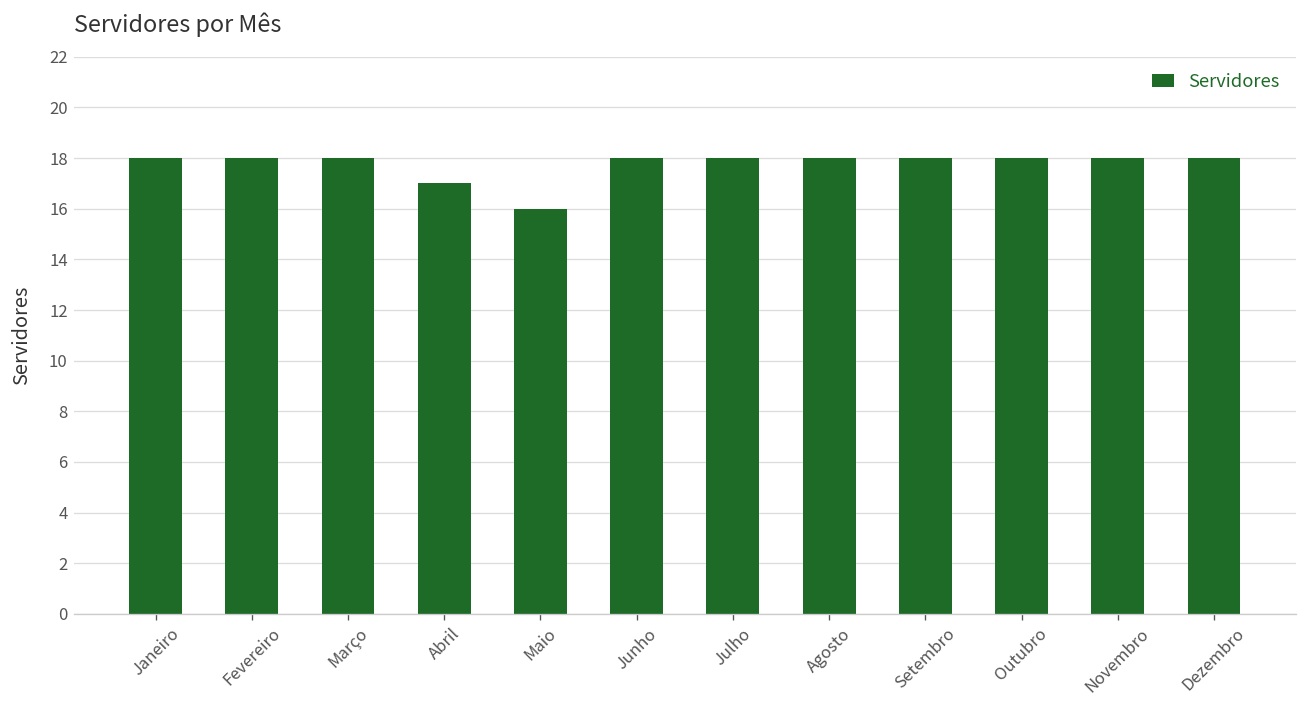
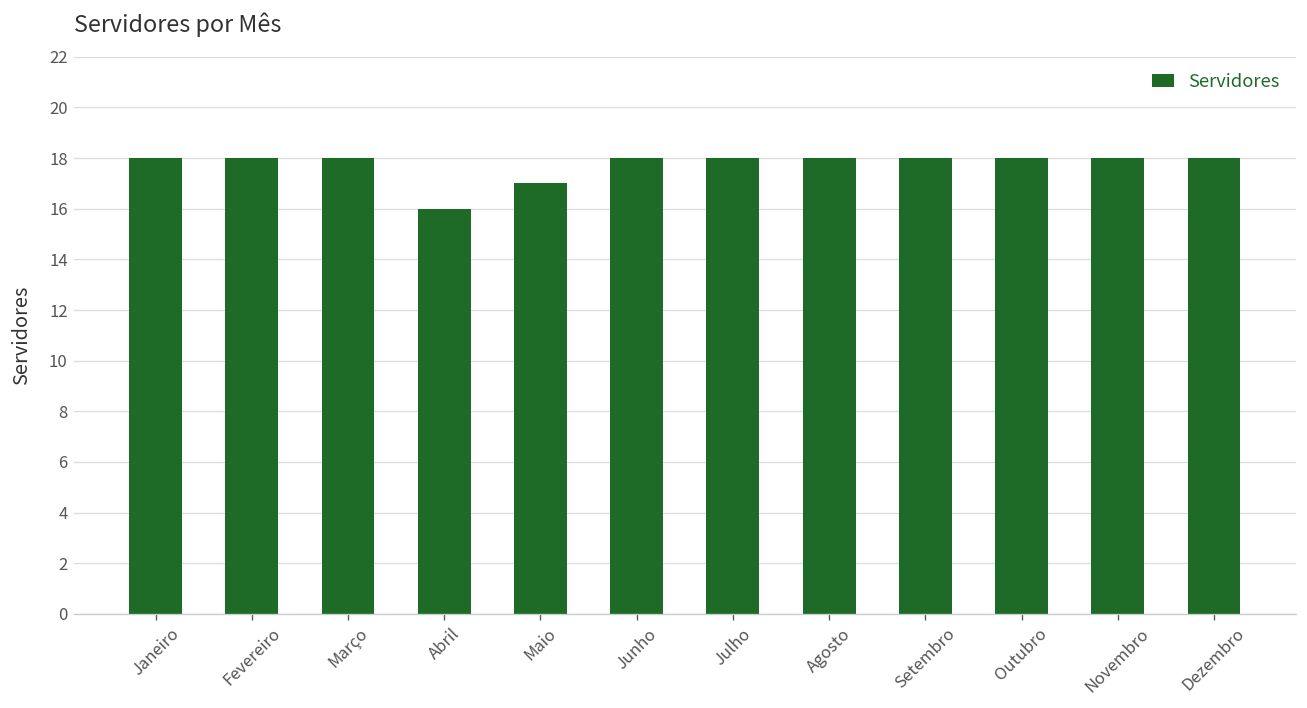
Abril: 17 -> 16
Maio: 16 -> 17
